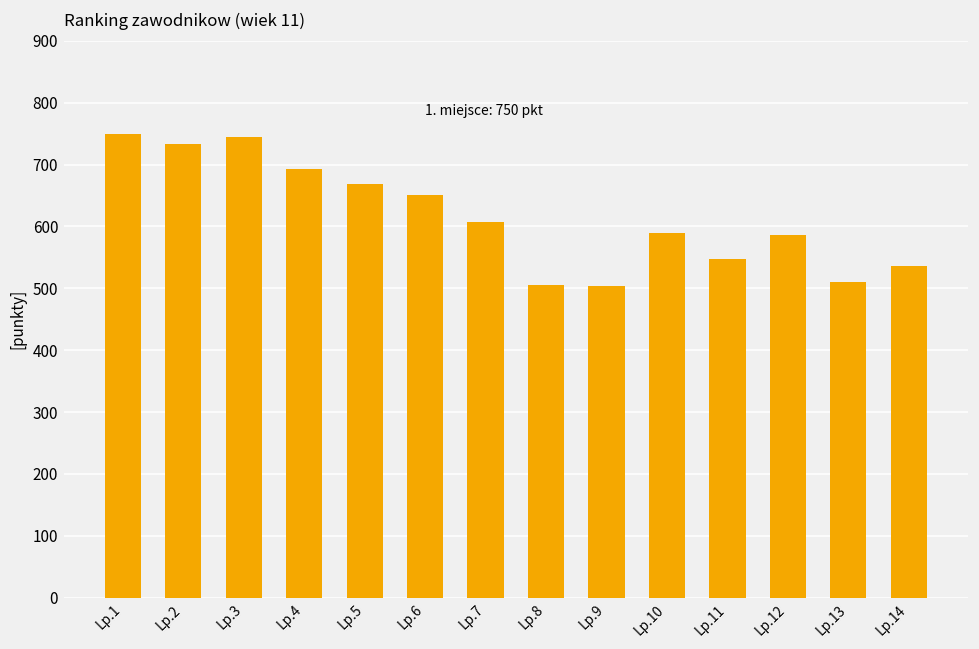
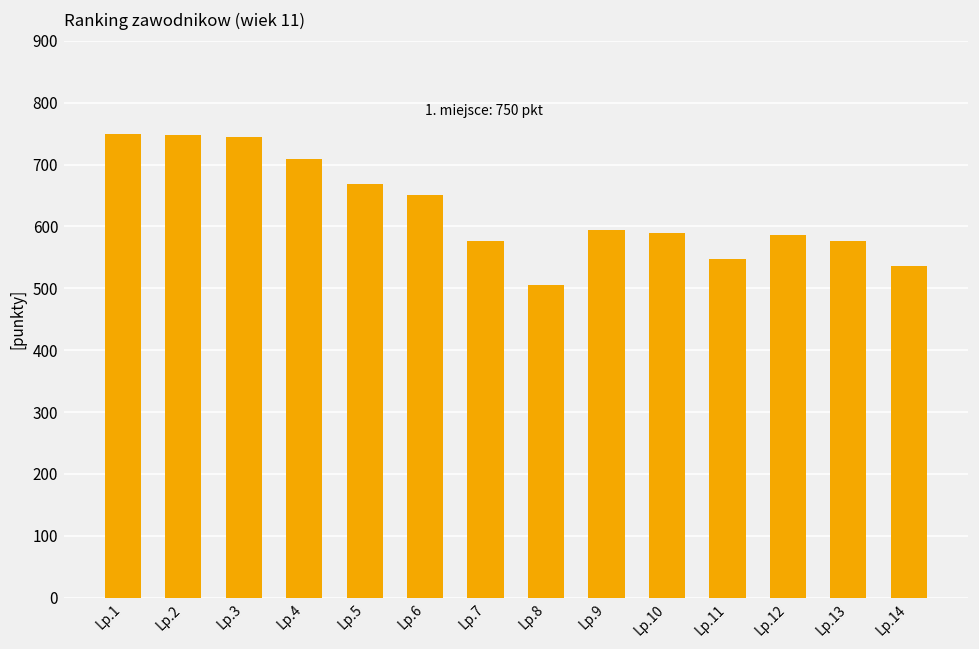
Lp.2: 730 -> 750
Lp.4: 690 -> 710
Lp.7: 610 -> 580
Lp.9: 500 -> 590
Lp.13: 510 -> 580
